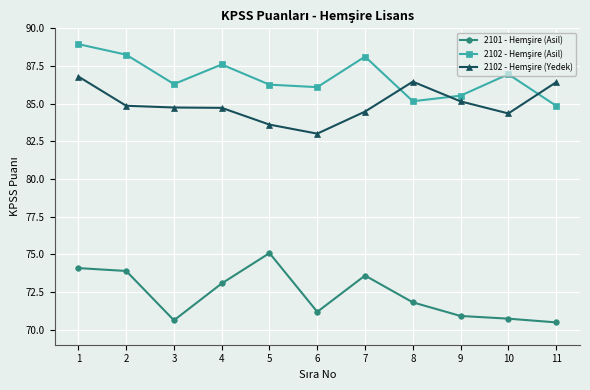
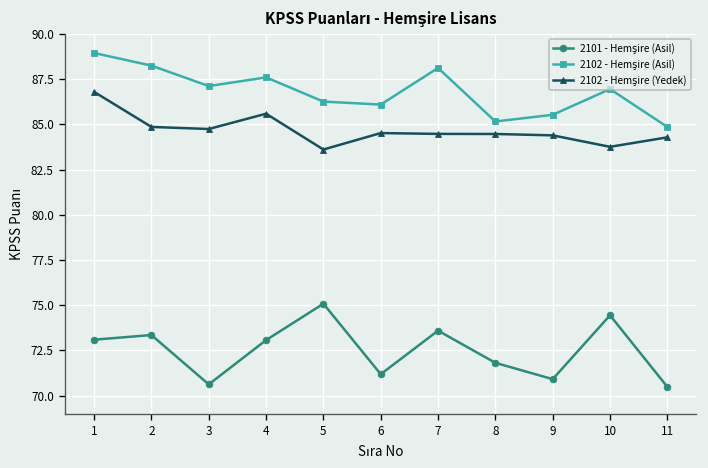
2101 - Hemşire (Asil), 1: 74.1 -> 73.1
2101 - Hemşire (Asil), 2: 73.9 -> 73.3
2102 - Hemşire (Asil), 3: 86.3 -> 87.1
2102 - Hemşire (Yedek), 4: 84.7 -> 85.6
2102 - Hemşire (Yedek), 6: 83.0 -> 84.5
2102 - Hemşire (Yedek), 8: 86.5 -> 84.5
2102 - Hemşire (Yedek), 9: 85.2 -> 84.4
2101 - Hemşire (Asil), 10: 70.7 -> 74.4
2102 - Hemşire (Yedek), 10: 84.4 -> 83.8
2102 - Hemşire (Yedek), 11: 86.4 -> 84.3
